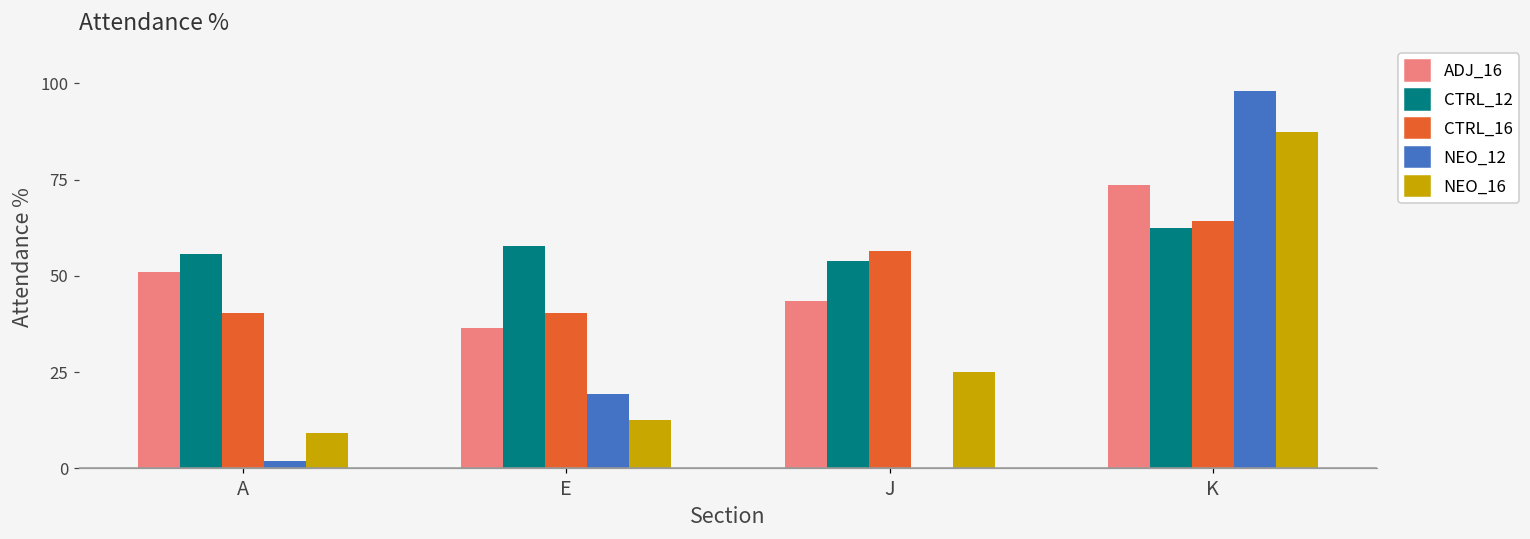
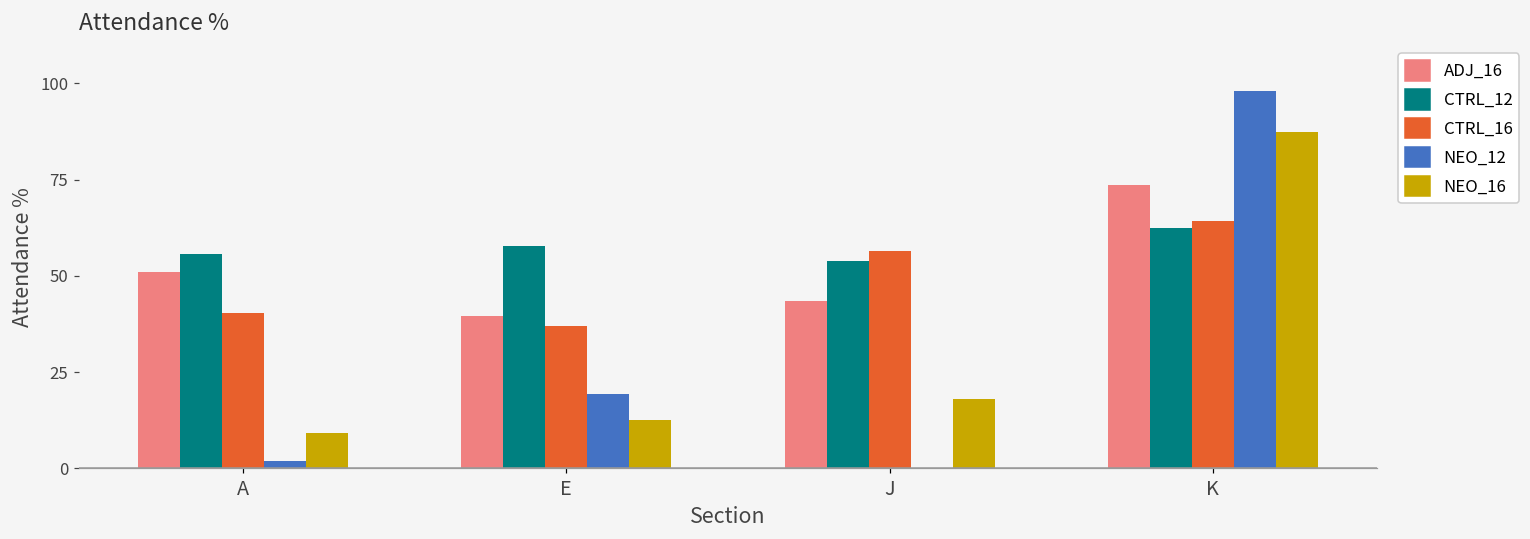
ADJ_16, E: 36 -> 40
CTRL_16, E: 40 -> 37
NEO_16, J: 25 -> 18
